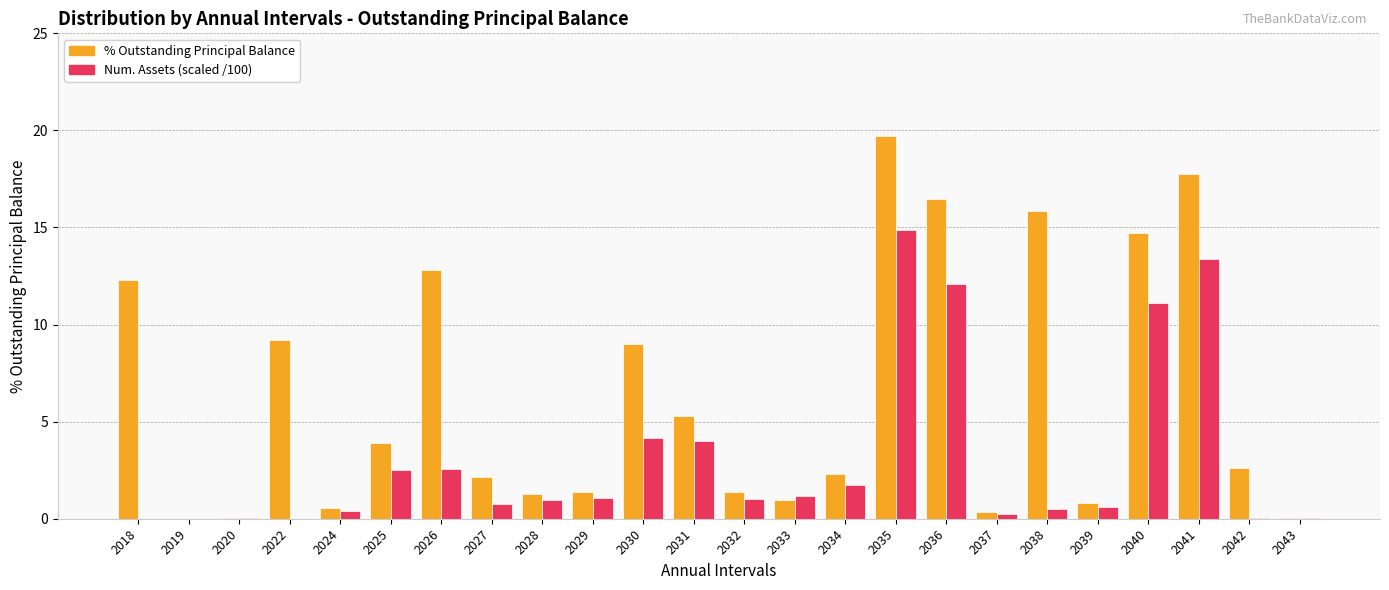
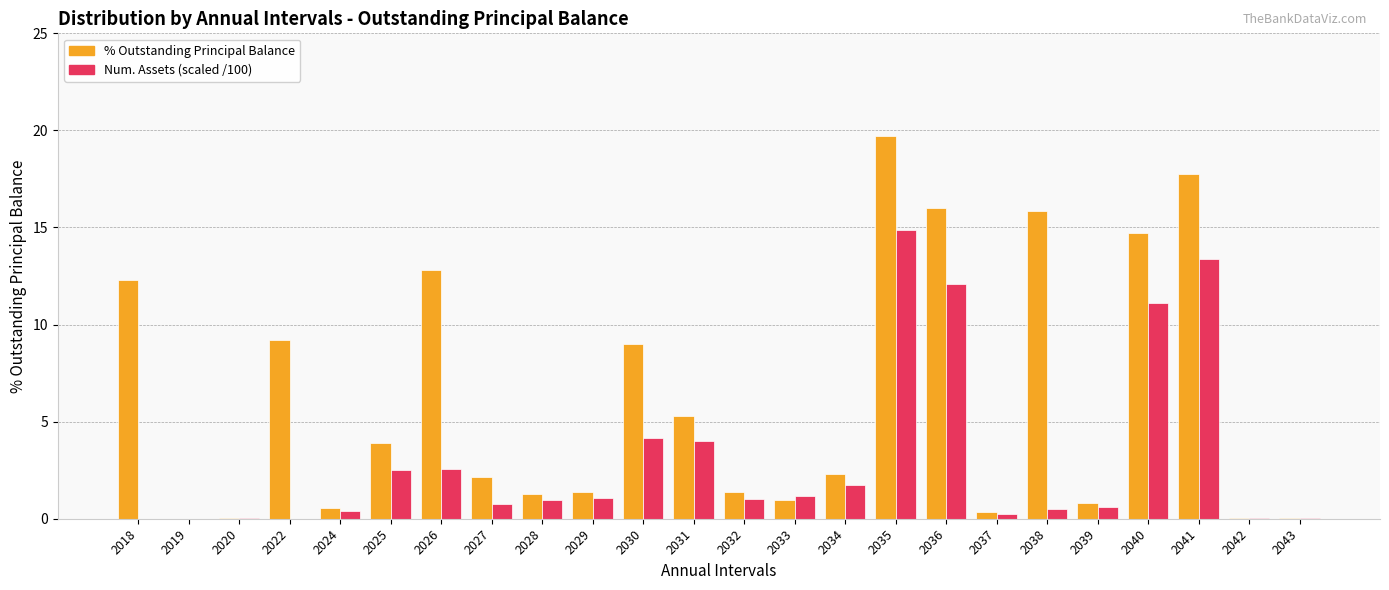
% Outstanding Principal Balance, 2036: 16.5 -> 16.0
% Outstanding Principal Balance, 2042: 2.6 -> 0.0
